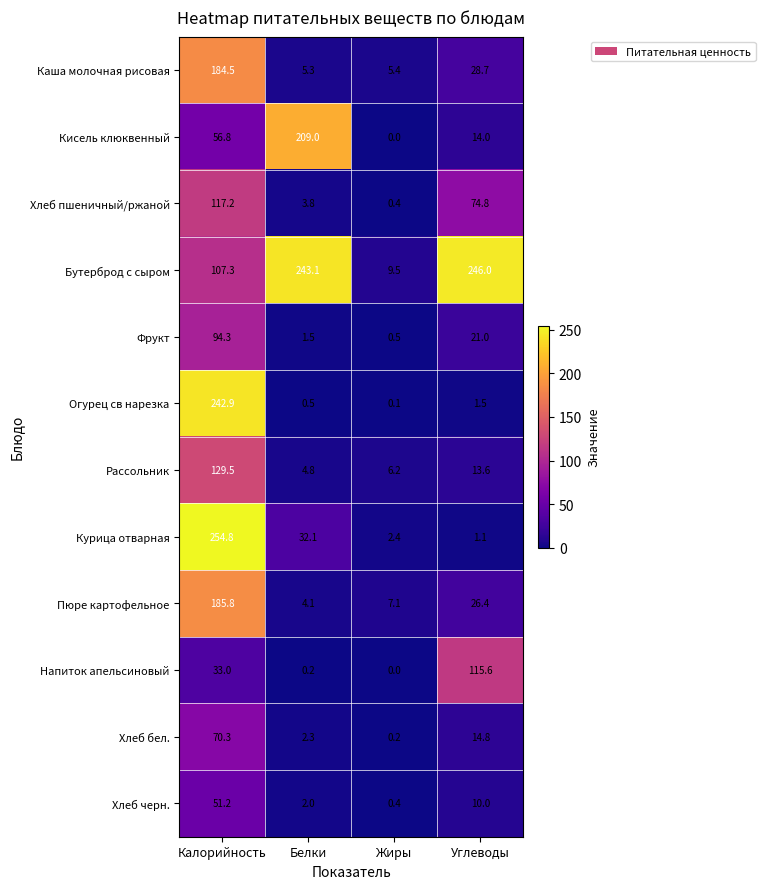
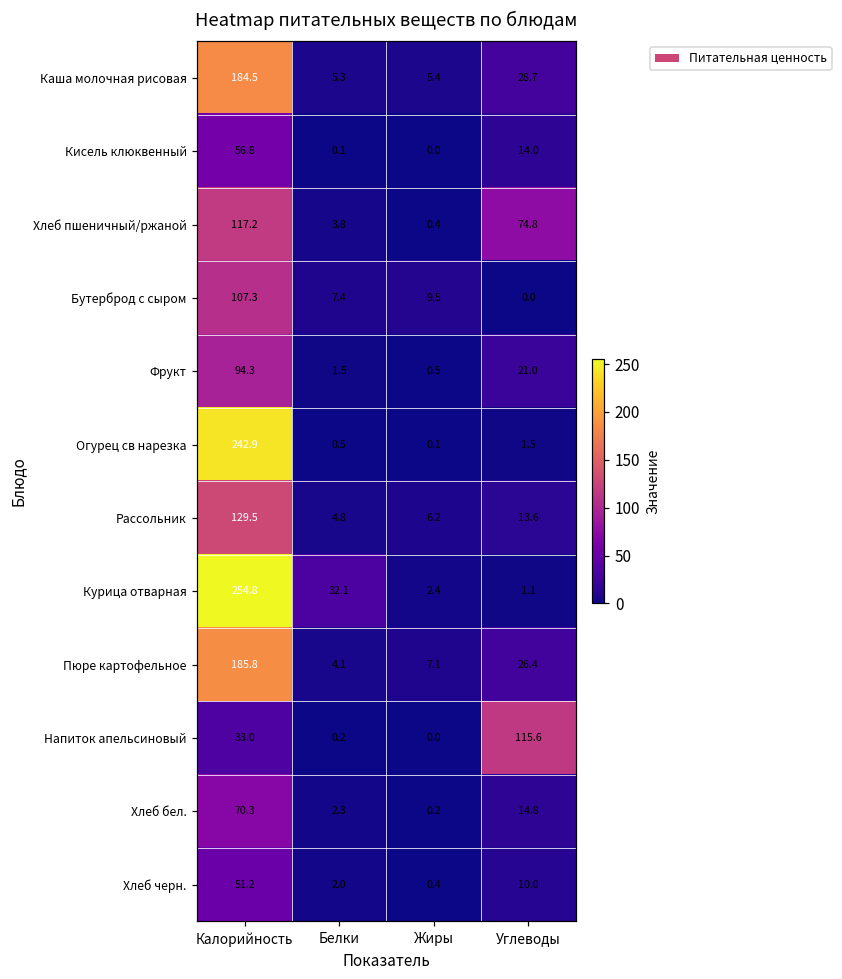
Кисель клюквенный, Белки: 209.0 -> 0.1
Бутерброд с сыром, Белки: 243.1 -> 7.4
Бутерброд с сыром, Углеводы: 246.0 -> 0.0
